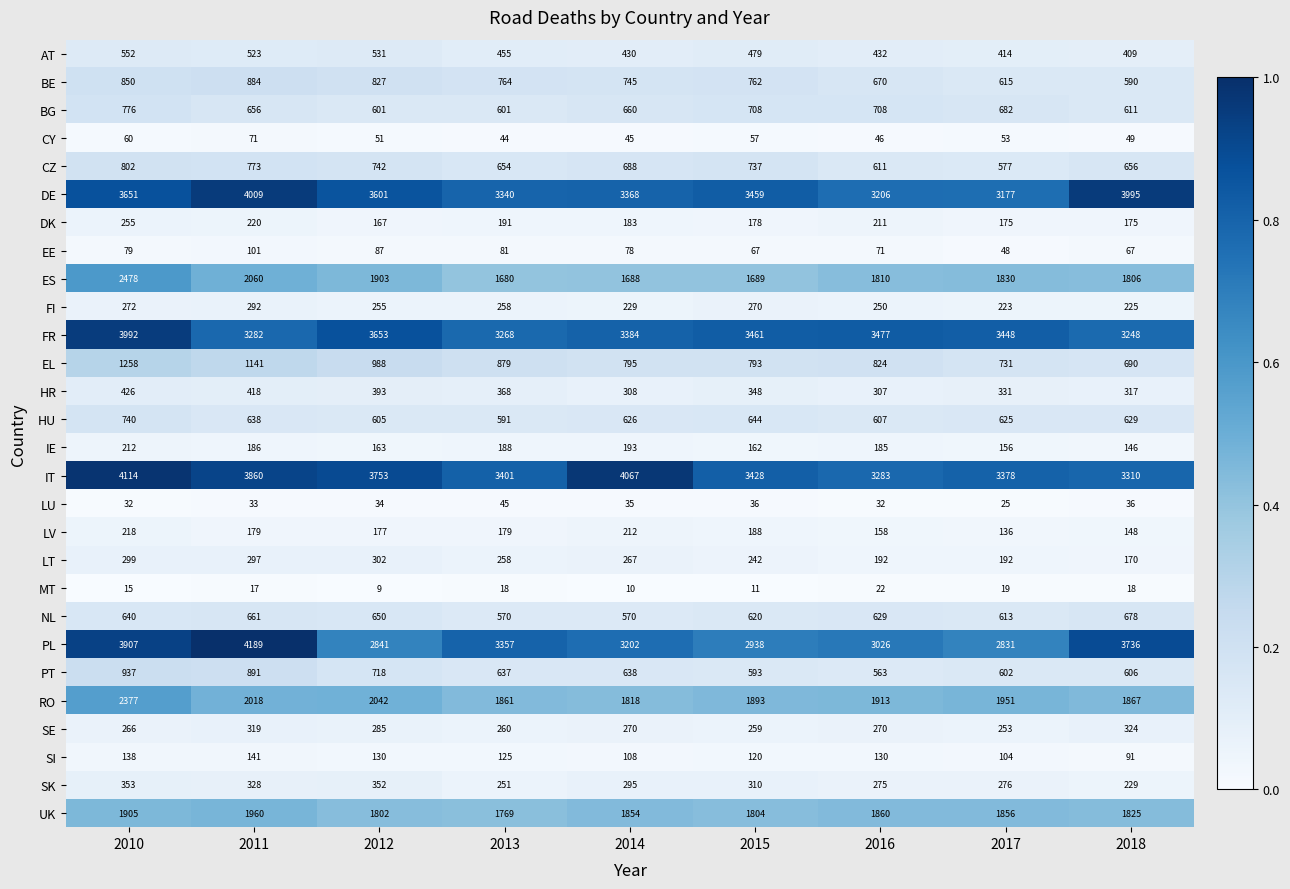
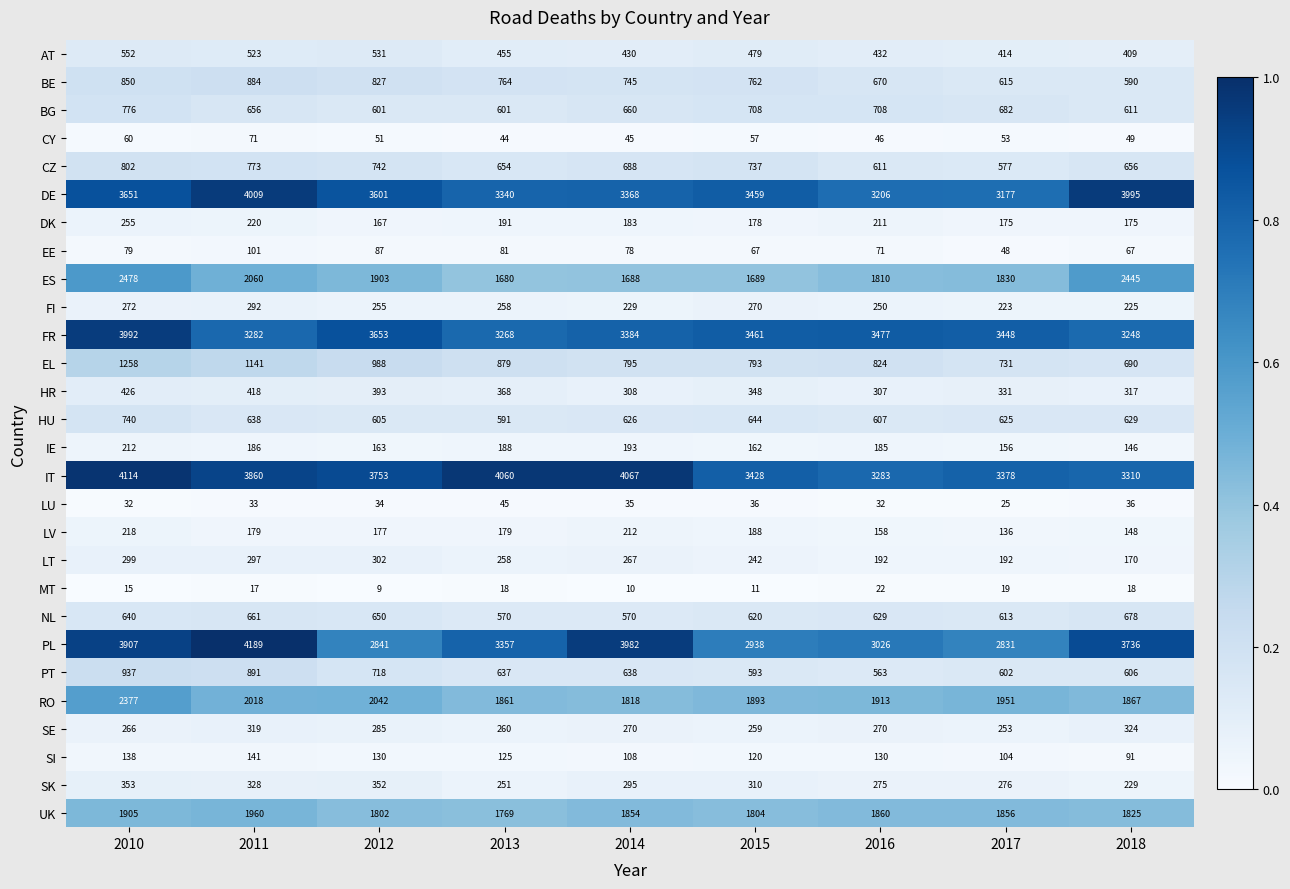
ES, 2018: 1806 -> 2445
IT, 2013: 3401 -> 4060
PL, 2014: 3202 -> 3982
